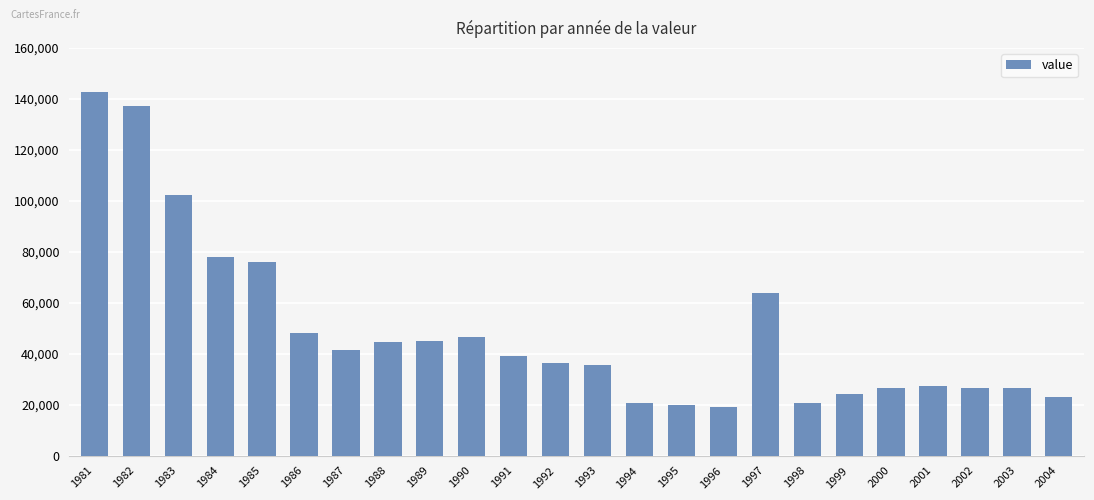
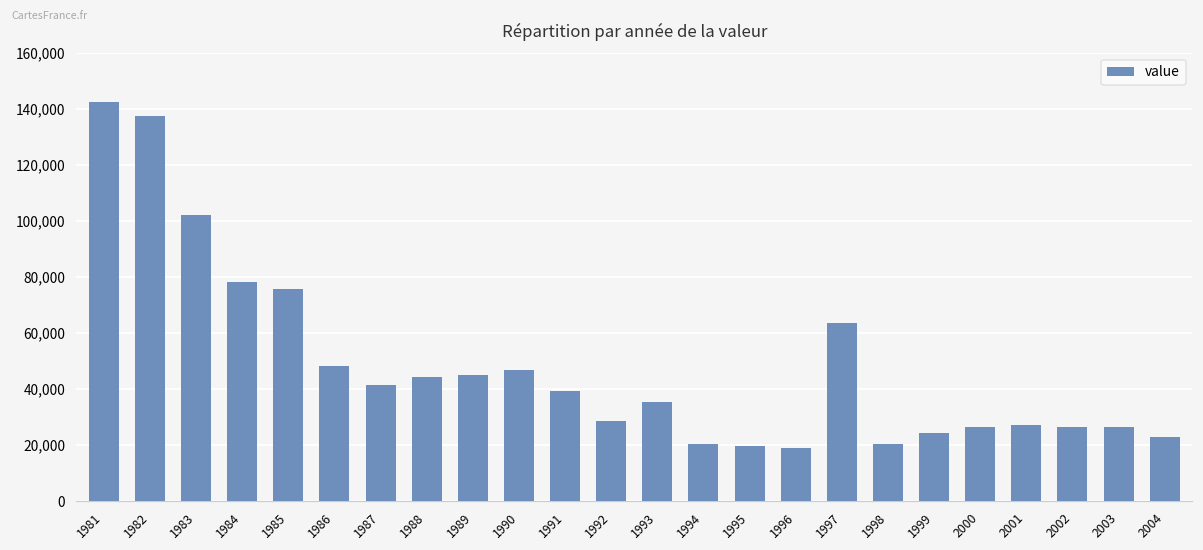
1992: 36,000 -> 29,000
